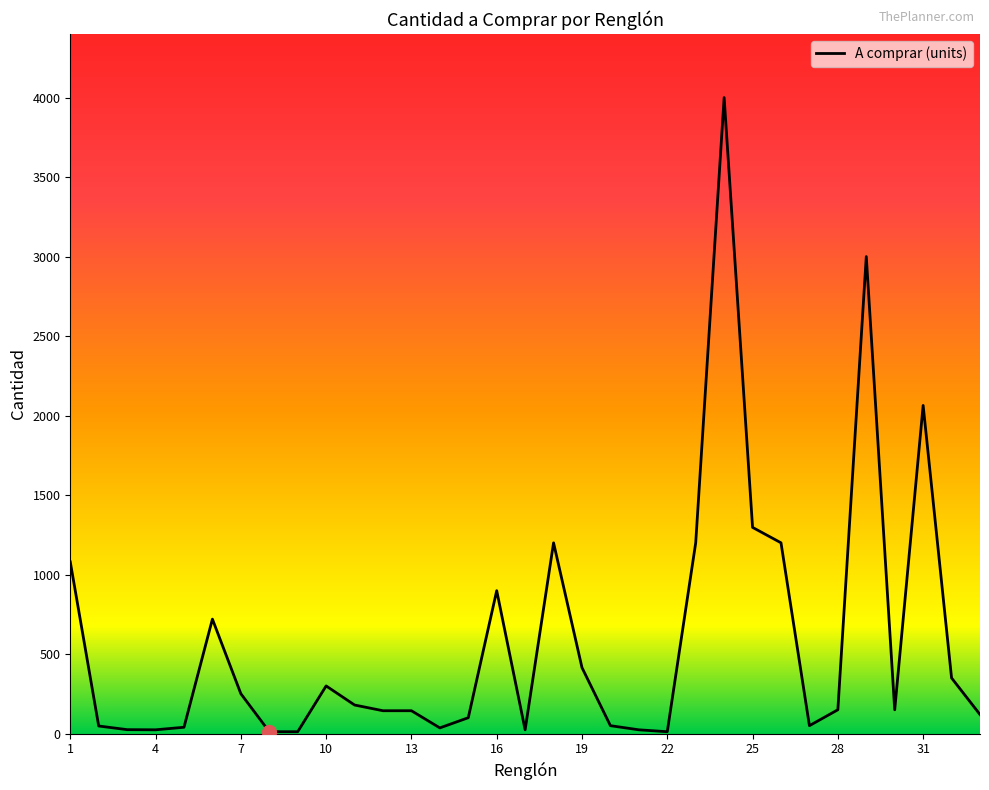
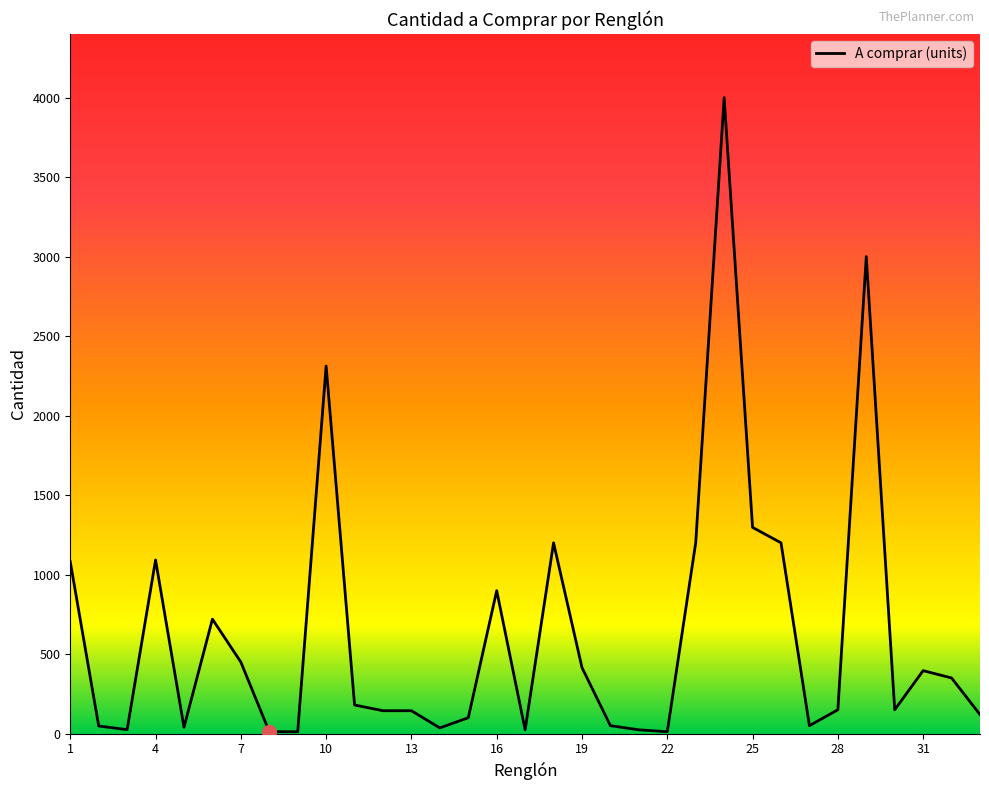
A comprar (units), 4: 20 -> 1090
A comprar (units), 7: 250 -> 450
A comprar (units), 10: 300 -> 2310
A comprar (units), 31: 2060 -> 400
